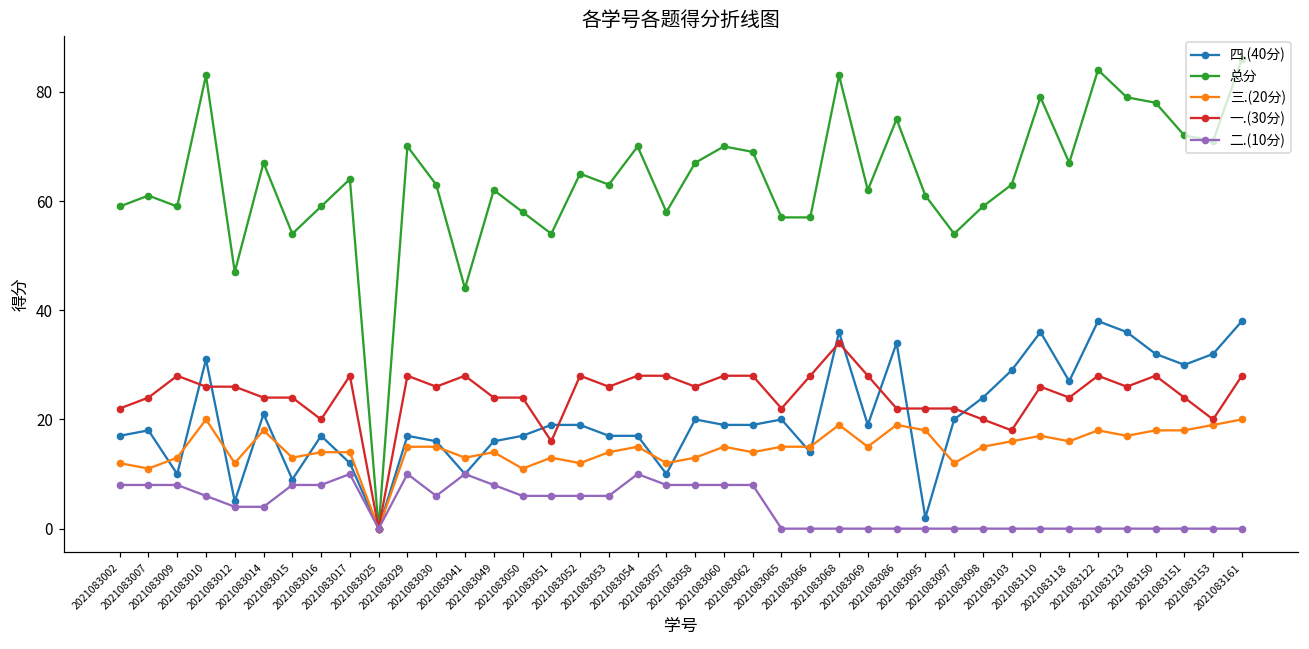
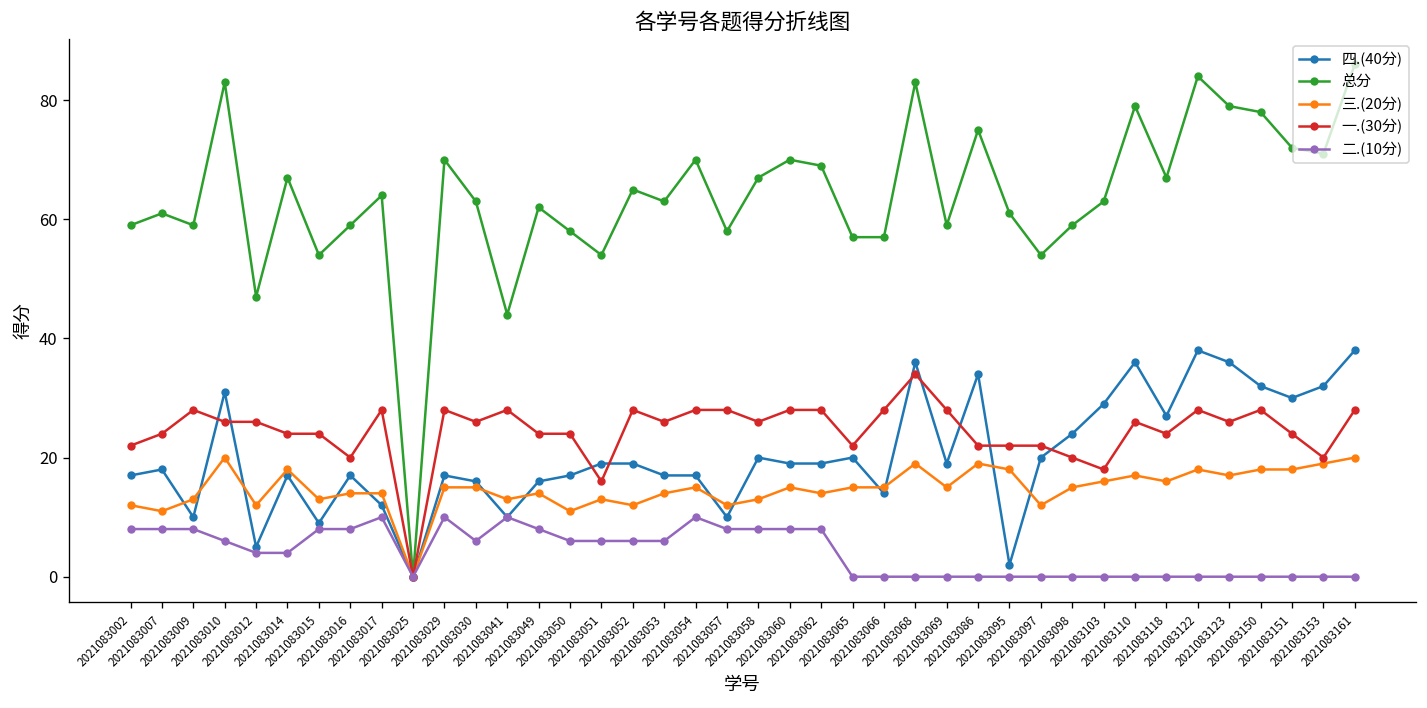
四.(40分), 2021083014: 21 -> 17
总分, 2021083069: 62 -> 59
